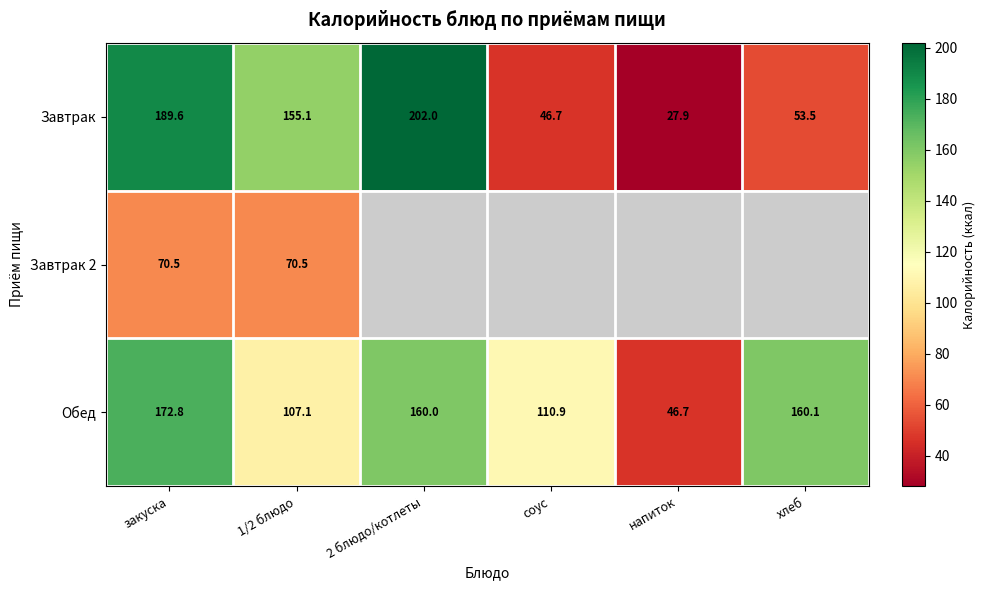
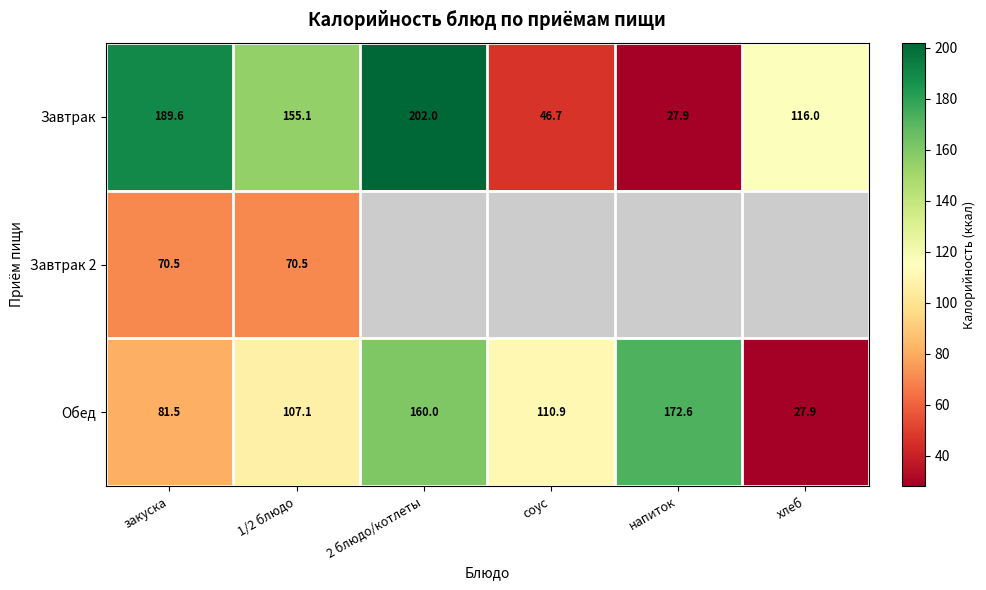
Завтрак, хлеб: 53.5 -> 116.0
Обед, закуска: 172.8 -> 81.5
Обед, напиток: 46.7 -> 172.6
Обед, хлеб: 160.1 -> 27.9
